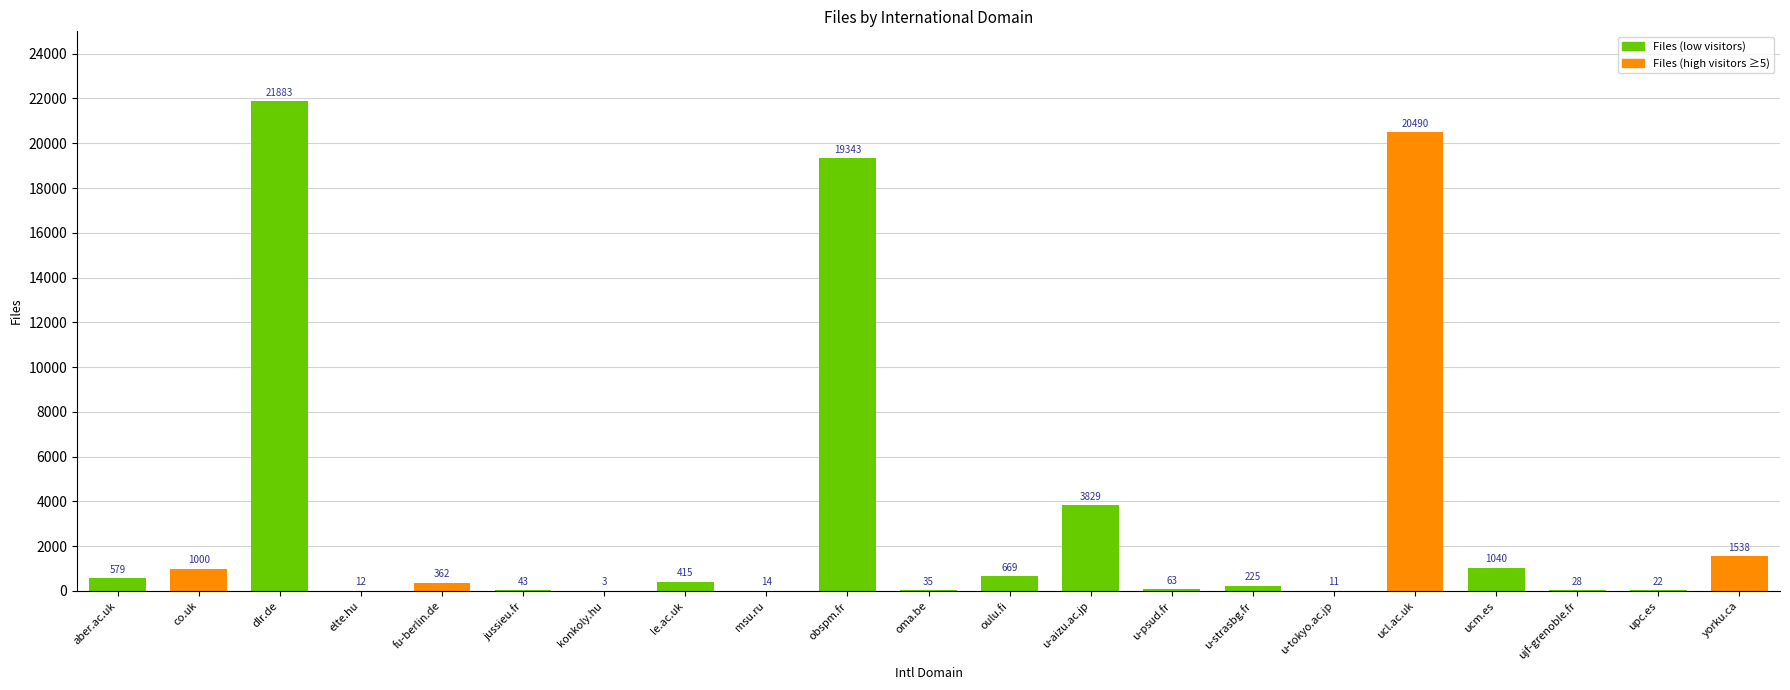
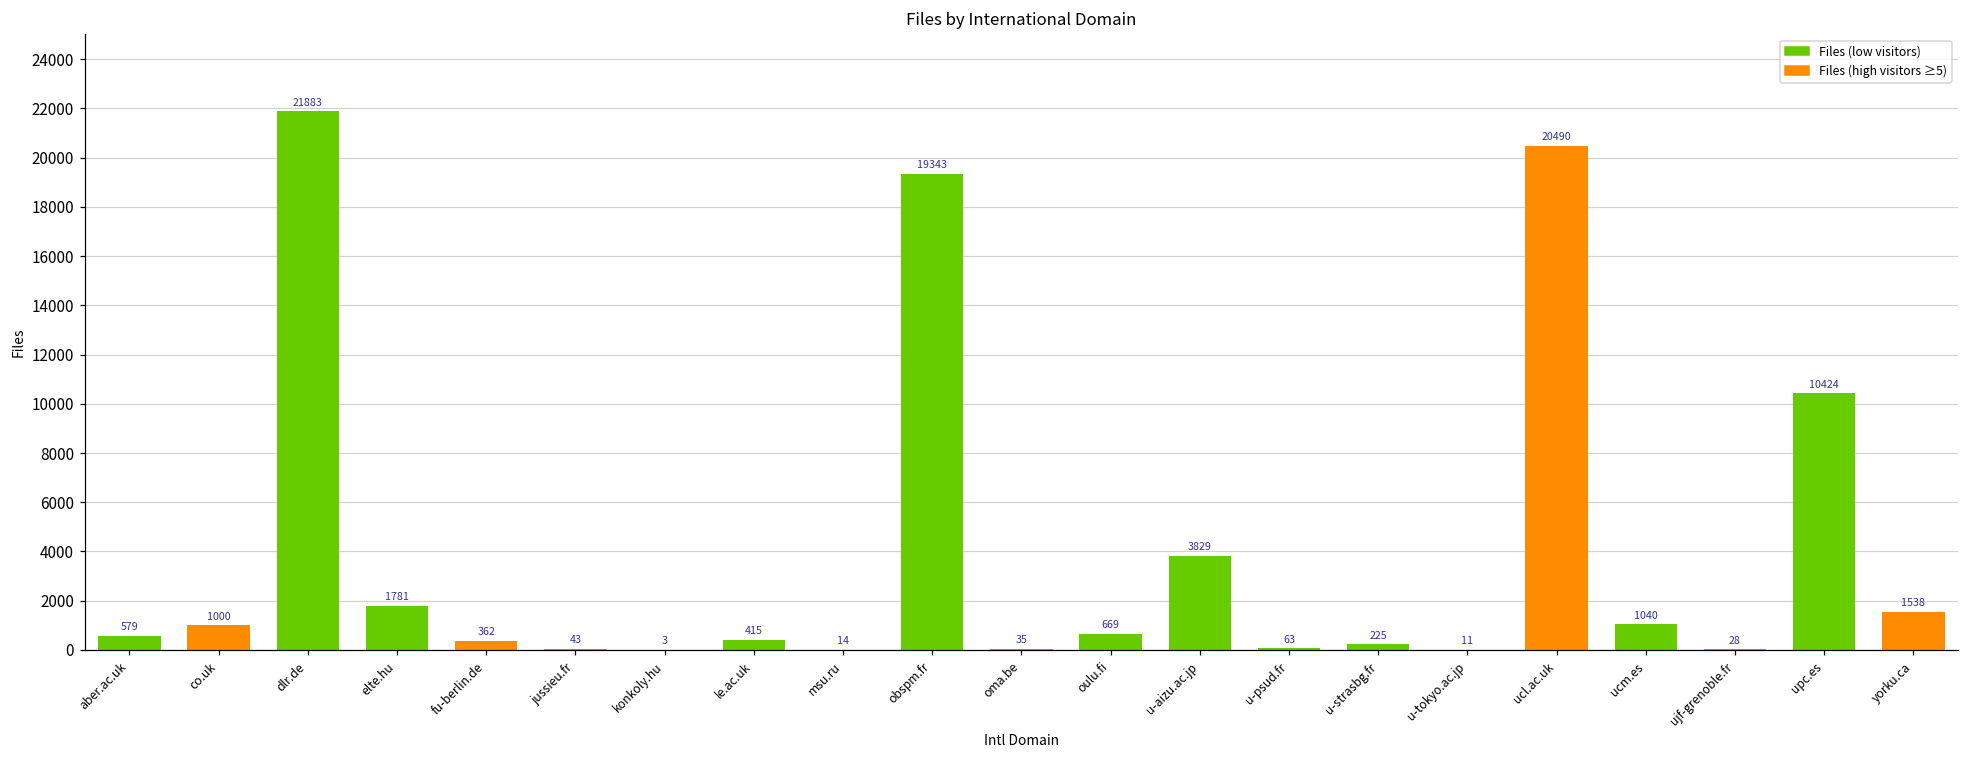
elte.hu: 12 -> 1781
upc.es: 22 -> 10424
